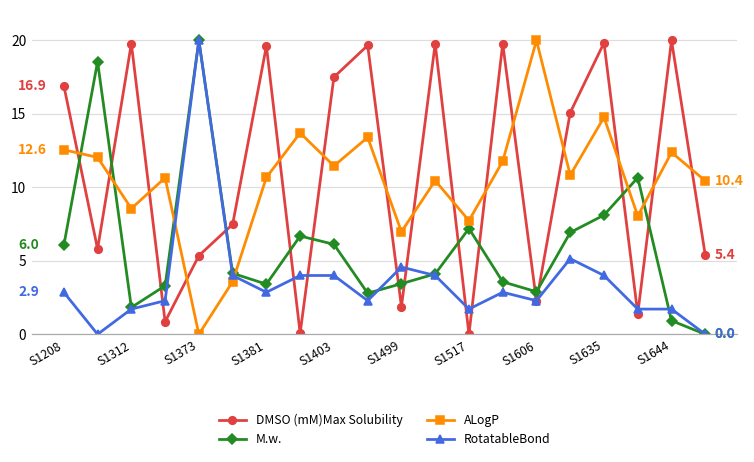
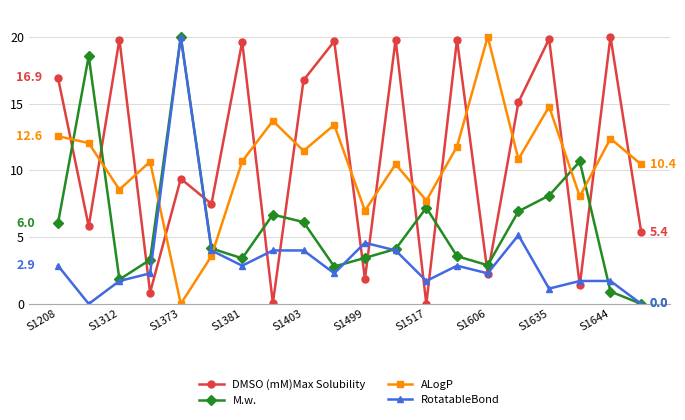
DMSO (mM)Max Solubility, S1373: 5.3 -> 9.4
DMSO (mM)Max Solubility, S1403: 17.5 -> 16.7
RotatableBond, S1635: 4.0 -> 1.1
